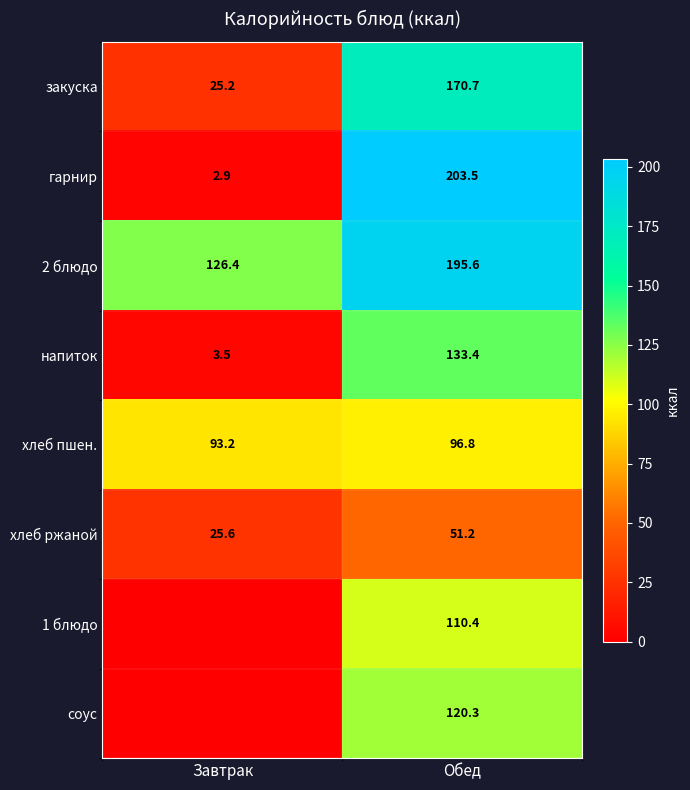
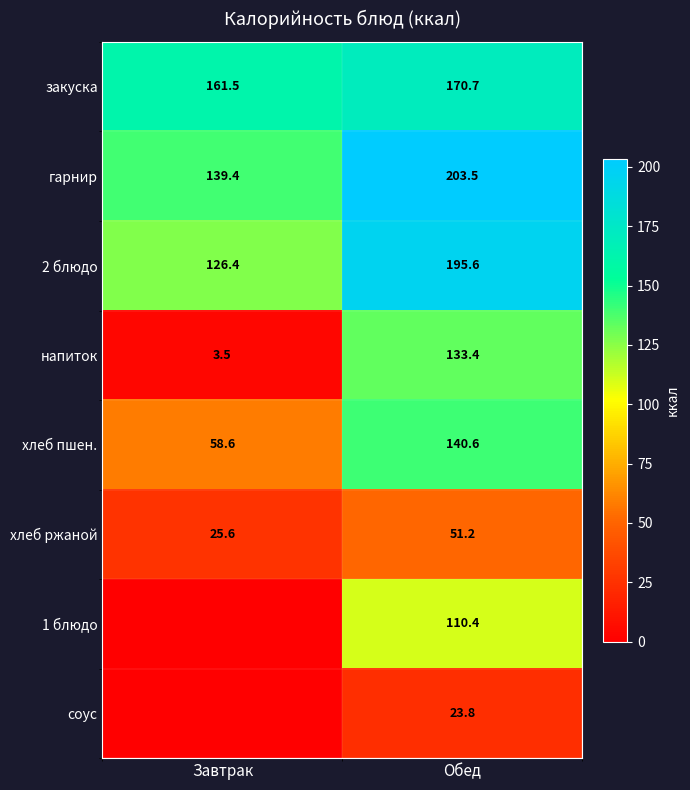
закуска, Завтрак: 25.2 -> 161.5
гарнир, Завтрак: 2.9 -> 139.4
хлеб пшен., Завтрак: 93.2 -> 58.6
хлеб пшен., Обед: 96.8 -> 140.6
соус, Обед: 120.3 -> 23.8
